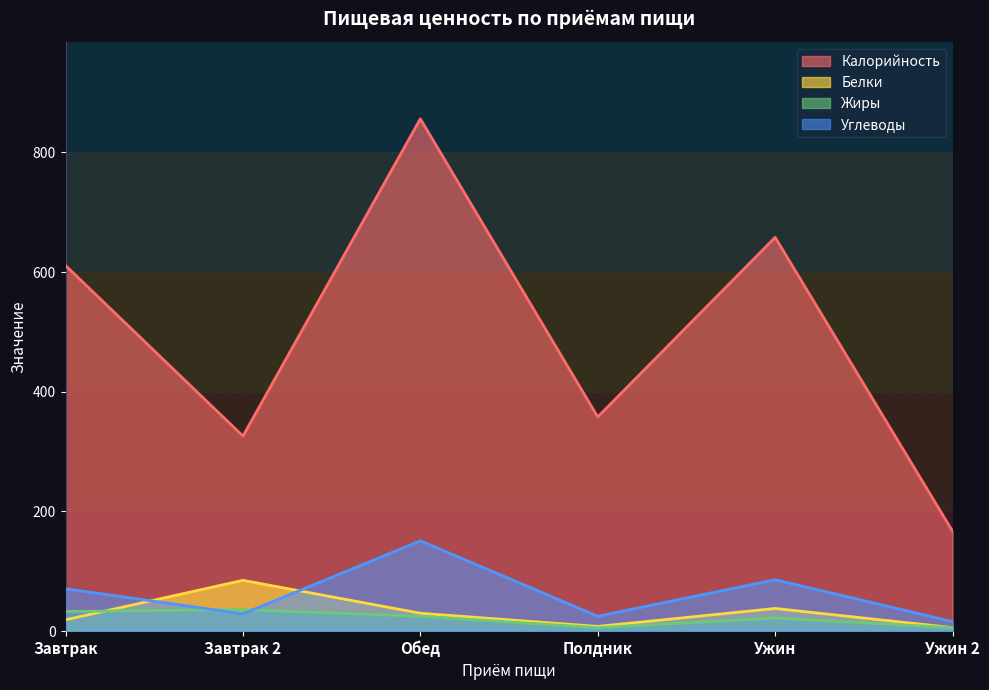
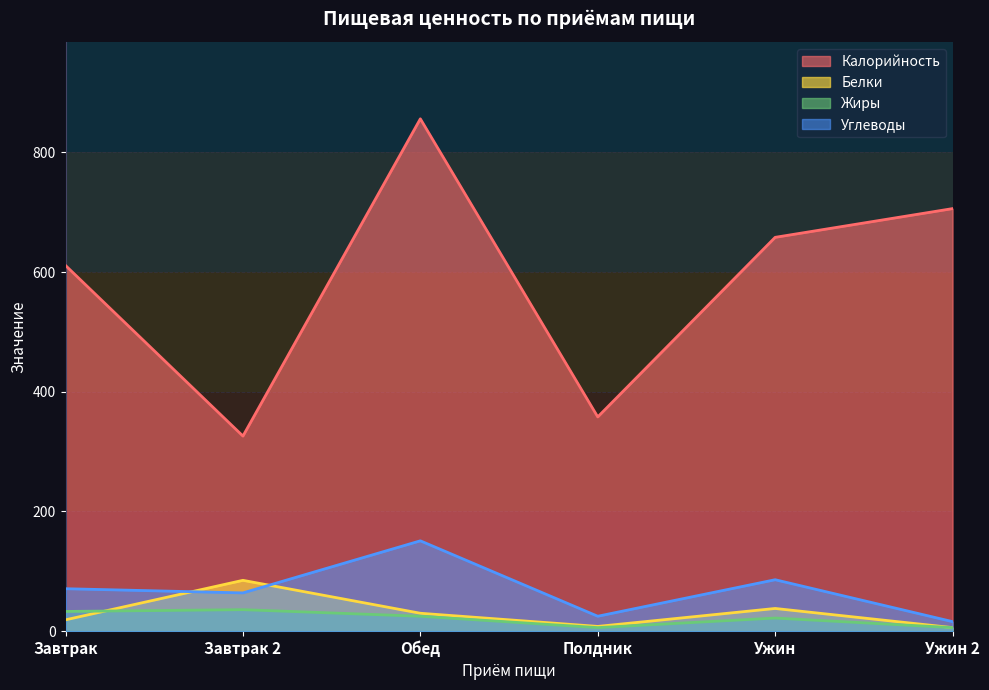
Углеводы, Завтрак 2: 30 -> 60
Калорийность, Ужин 2: 170 -> 710
